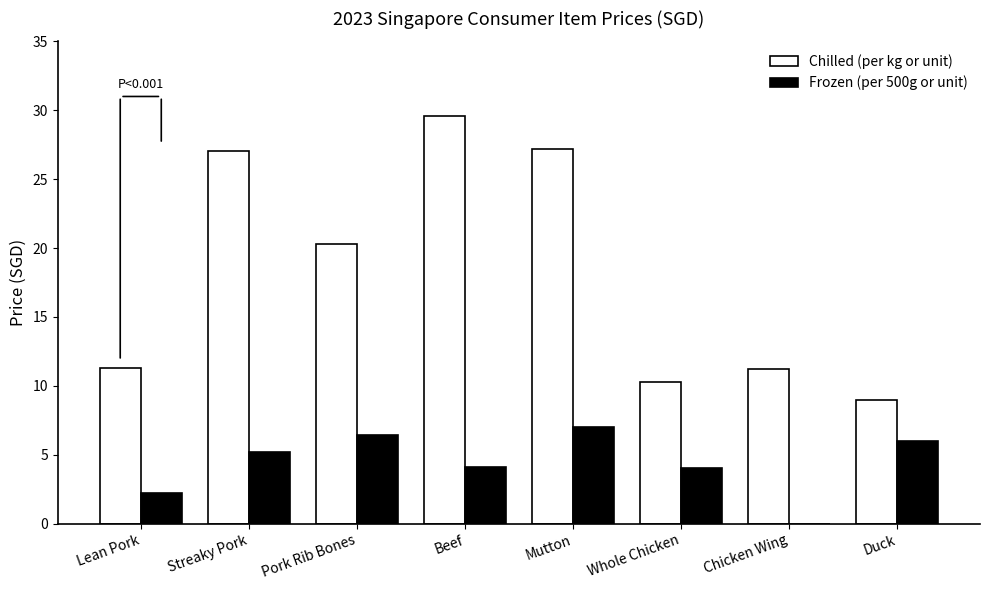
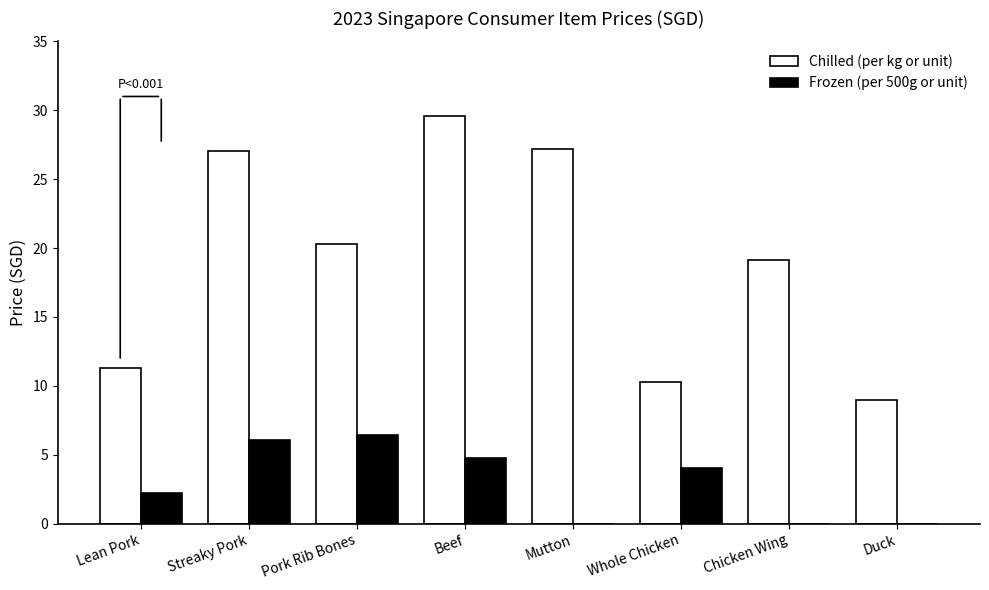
Frozen (per 500g or unit), Streaky Pork: 5.2 -> 6.1
Frozen (per 500g or unit), Beef: 4.1 -> 4.8
Frozen (per 500g or unit), Mutton: 7 -> 0
Chilled (per kg or unit), Chicken Wing: 11.2 -> 19.1
Frozen (per 500g or unit), Duck: 6 -> 0
